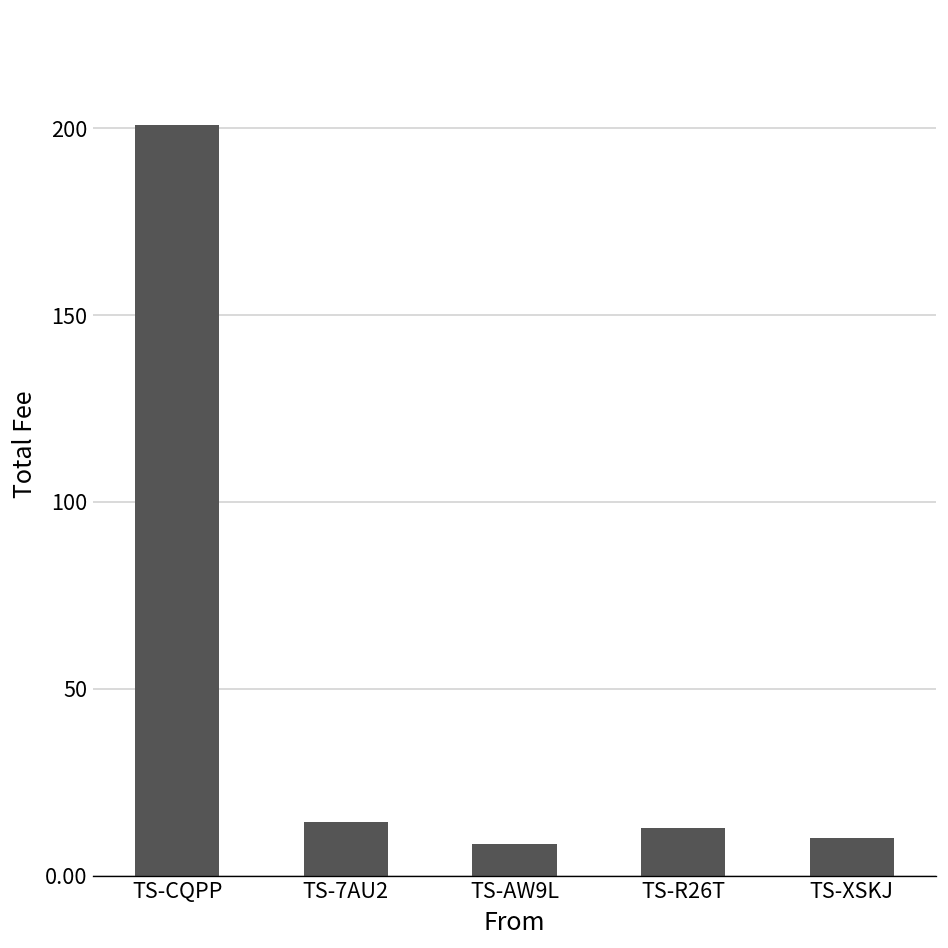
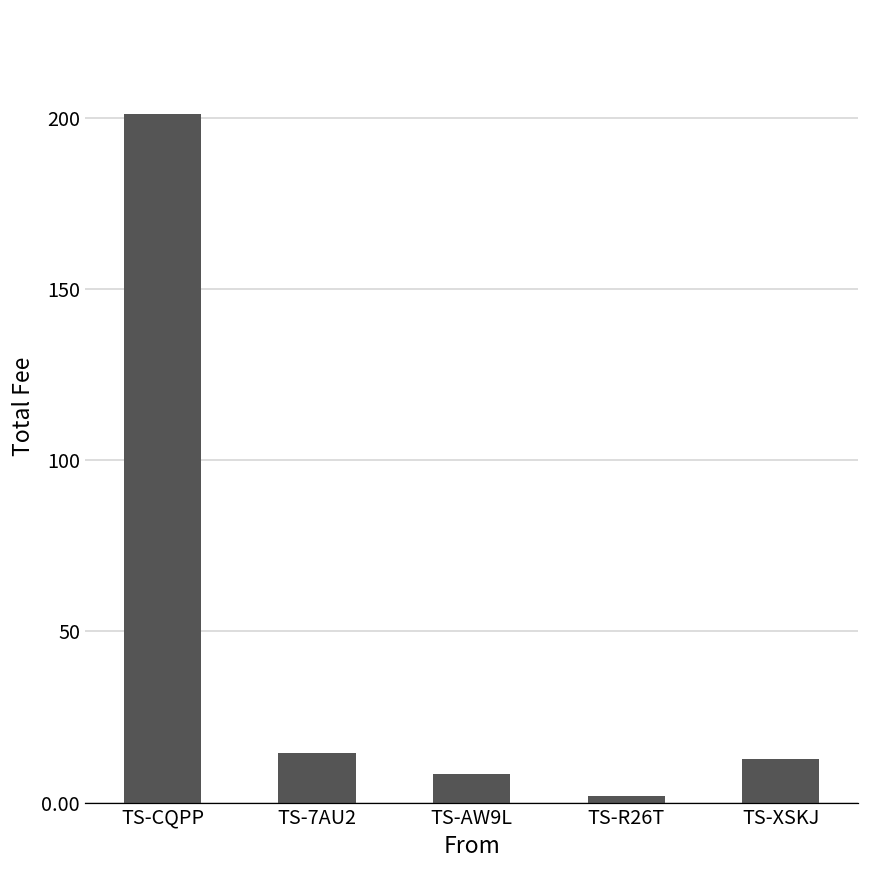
TS-R26T: 13 -> 2
TS-XSKJ: 10 -> 13
